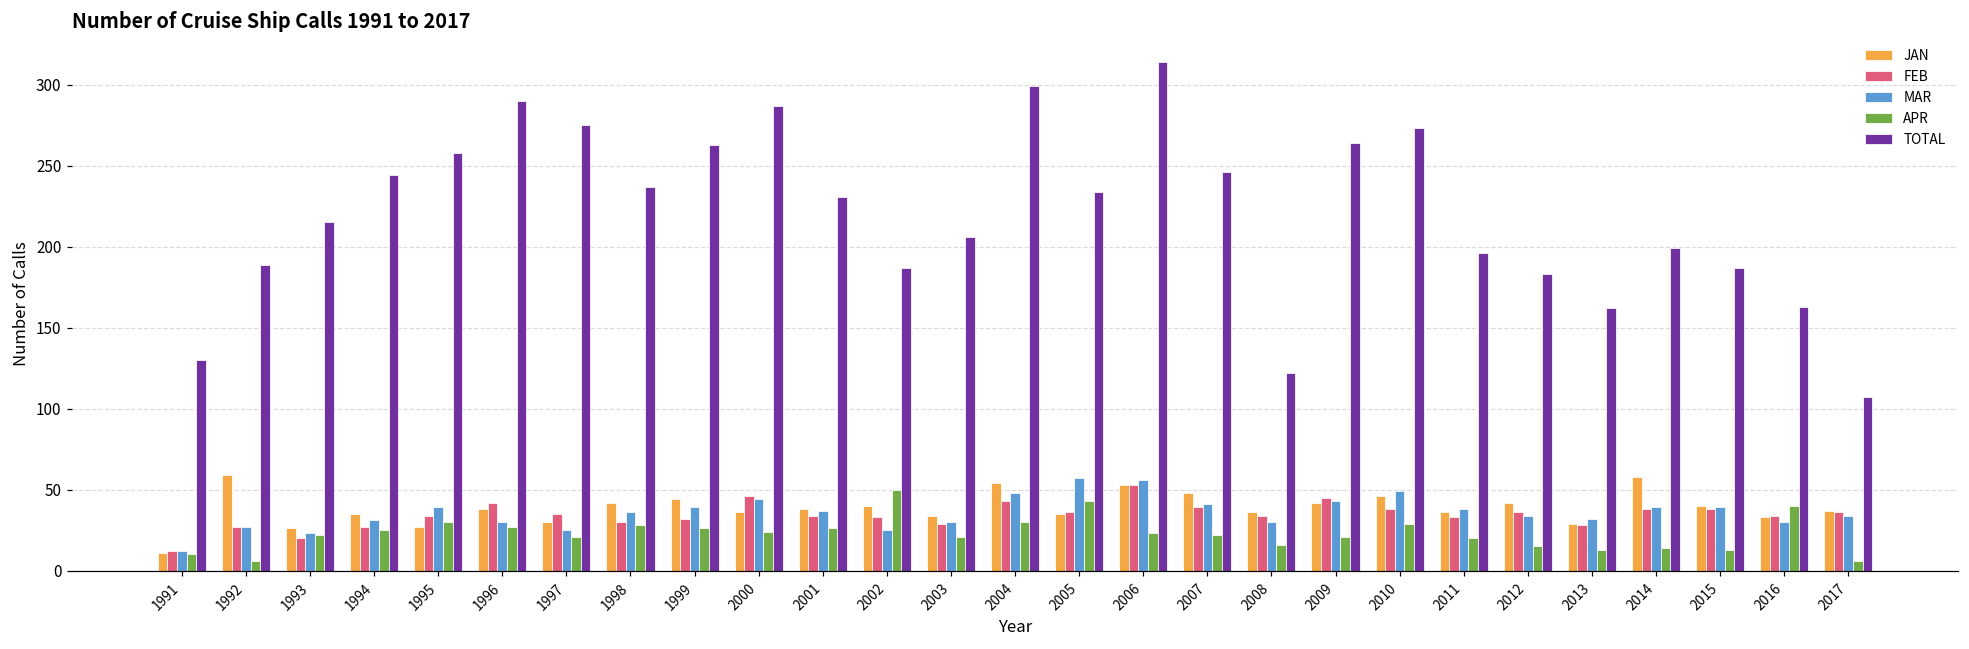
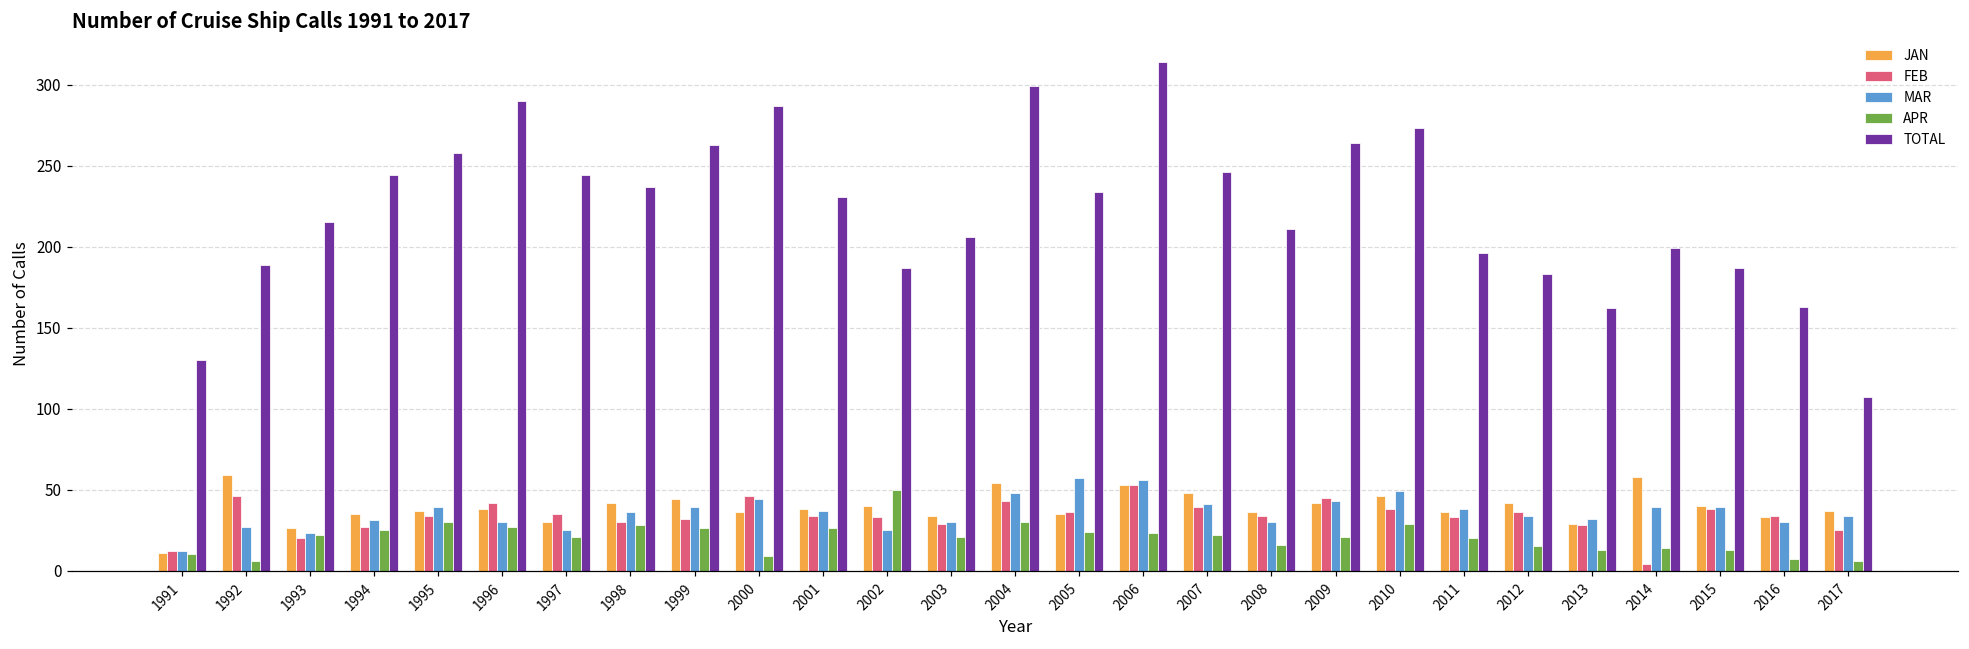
FEB, 1992: 27 -> 46
JAN, 1995: 27 -> 37
TOTAL, 1997: 275 -> 244
APR, 2000: 24 -> 9
APR, 2005: 43 -> 24
TOTAL, 2008: 122 -> 211
FEB, 2014: 38 -> 4
APR, 2016: 40 -> 7
FEB, 2017: 36 -> 25
